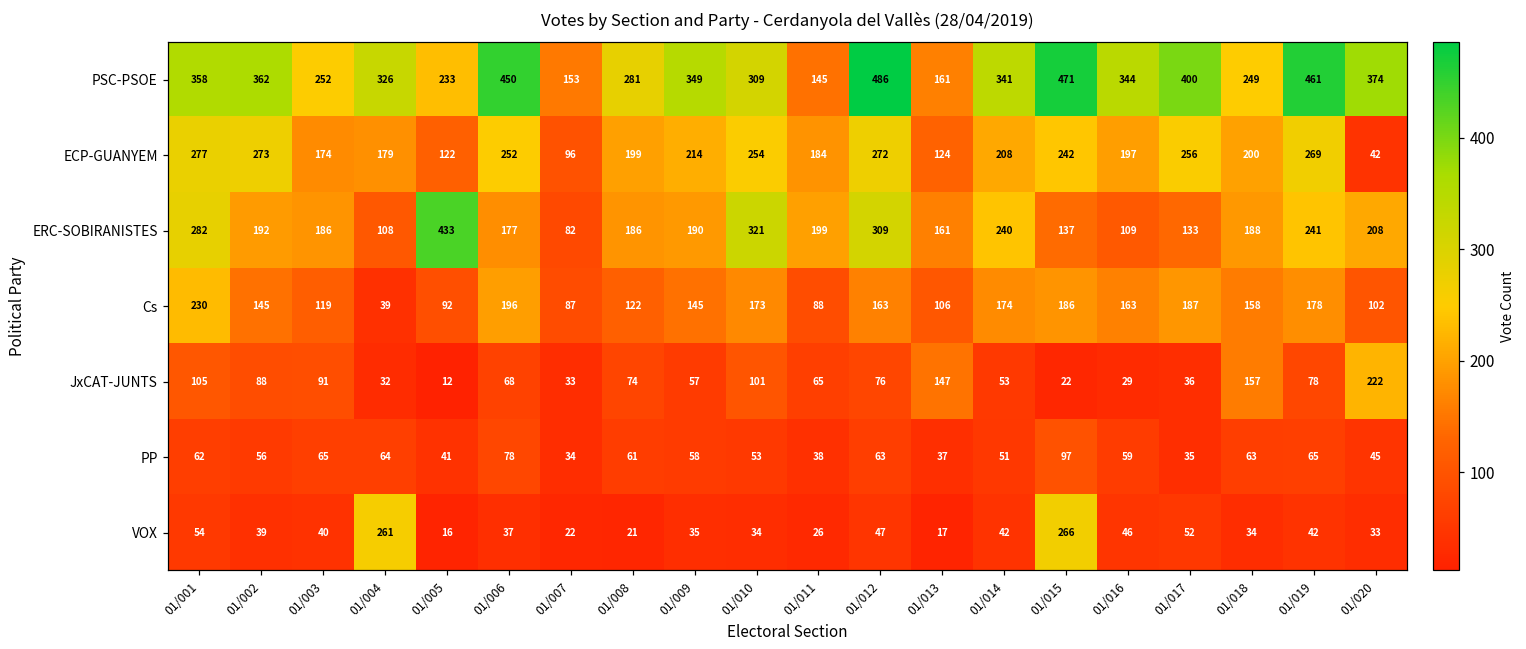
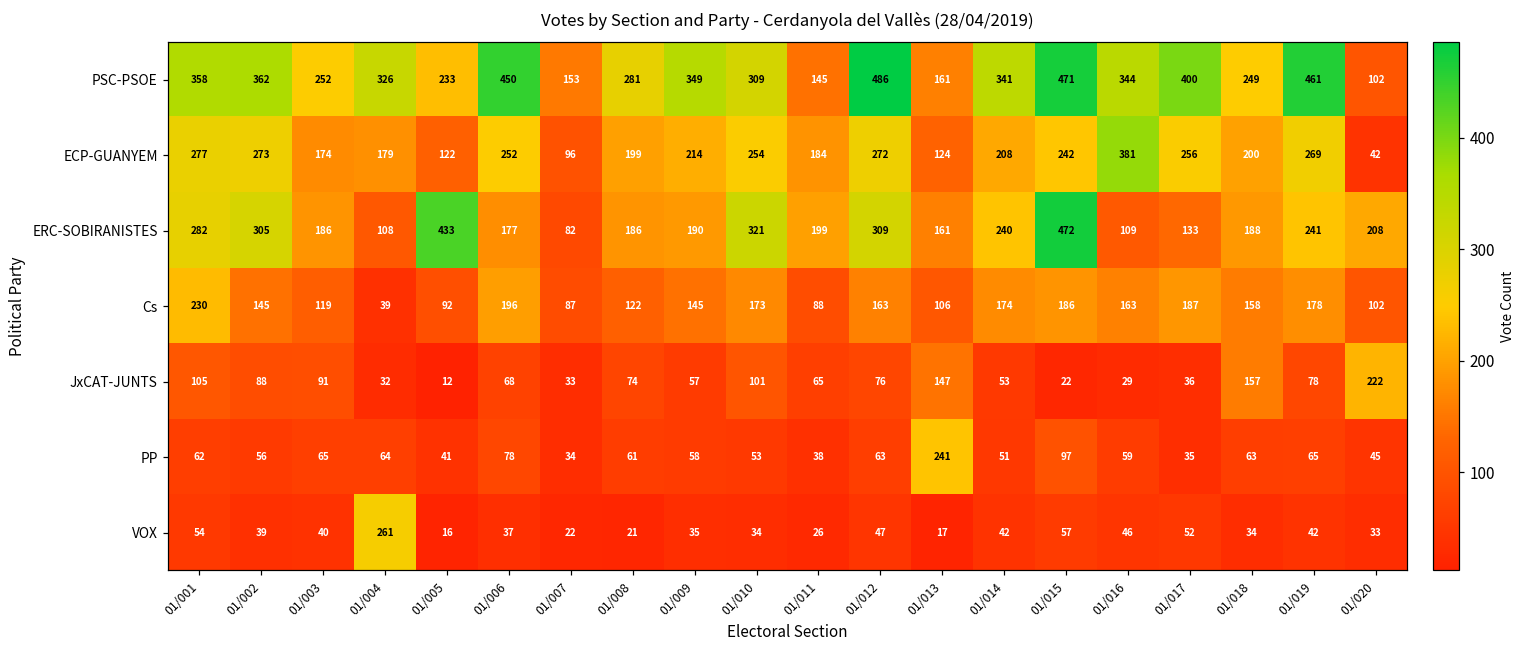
PSC-PSOE, 01/020: 374 -> 102
ECP-GUANYEM, 01/016: 197 -> 381
ERC-SOBIRANISTES, 01/002: 192 -> 305
ERC-SOBIRANISTES, 01/015: 137 -> 472
PP, 01/013: 37 -> 241
VOX, 01/015: 266 -> 57
